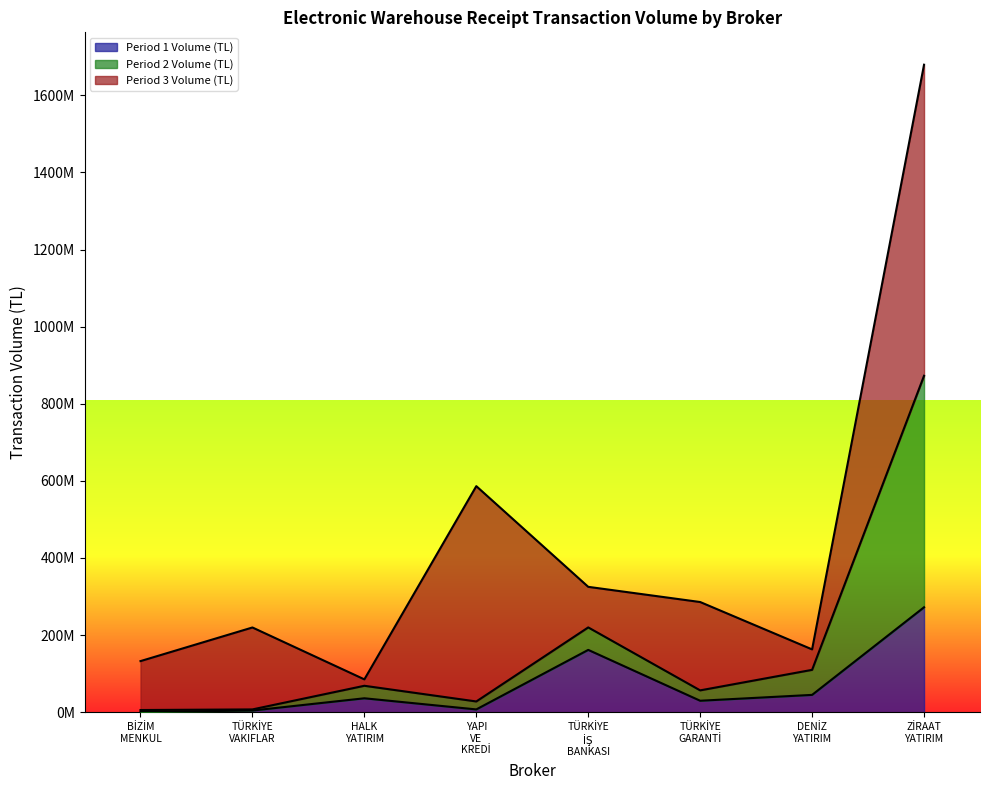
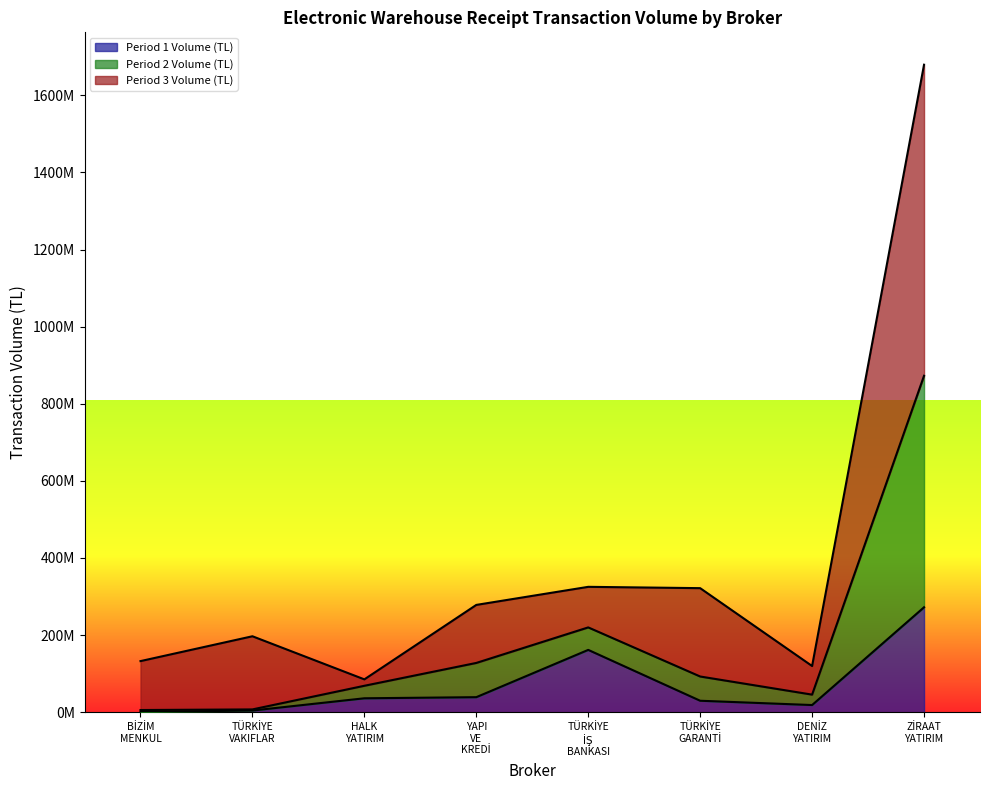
Period 3 Volume (TL), TÜRKİYE VAKIFLAR: 210000000 -> 190000000
Period 1 Volume (TL), YAPI VE KREDİ: 10000000 -> 40000000
Period 2 Volume (TL), YAPI VE KREDİ: 20000000 -> 90000000
Period 3 Volume (TL), YAPI VE KREDİ: 560000000 -> 150000000
Period 2 Volume (TL), TÜRKİYE GARANTİ: 30000000 -> 60000000
Period 1 Volume (TL), DENİZ YATIRIM: 50000000 -> 20000000
Period 2 Volume (TL), DENİZ YATIRIM: 60000000 -> 30000000
Period 3 Volume (TL), DENİZ YATIRIM: 50000000 -> 70000000
